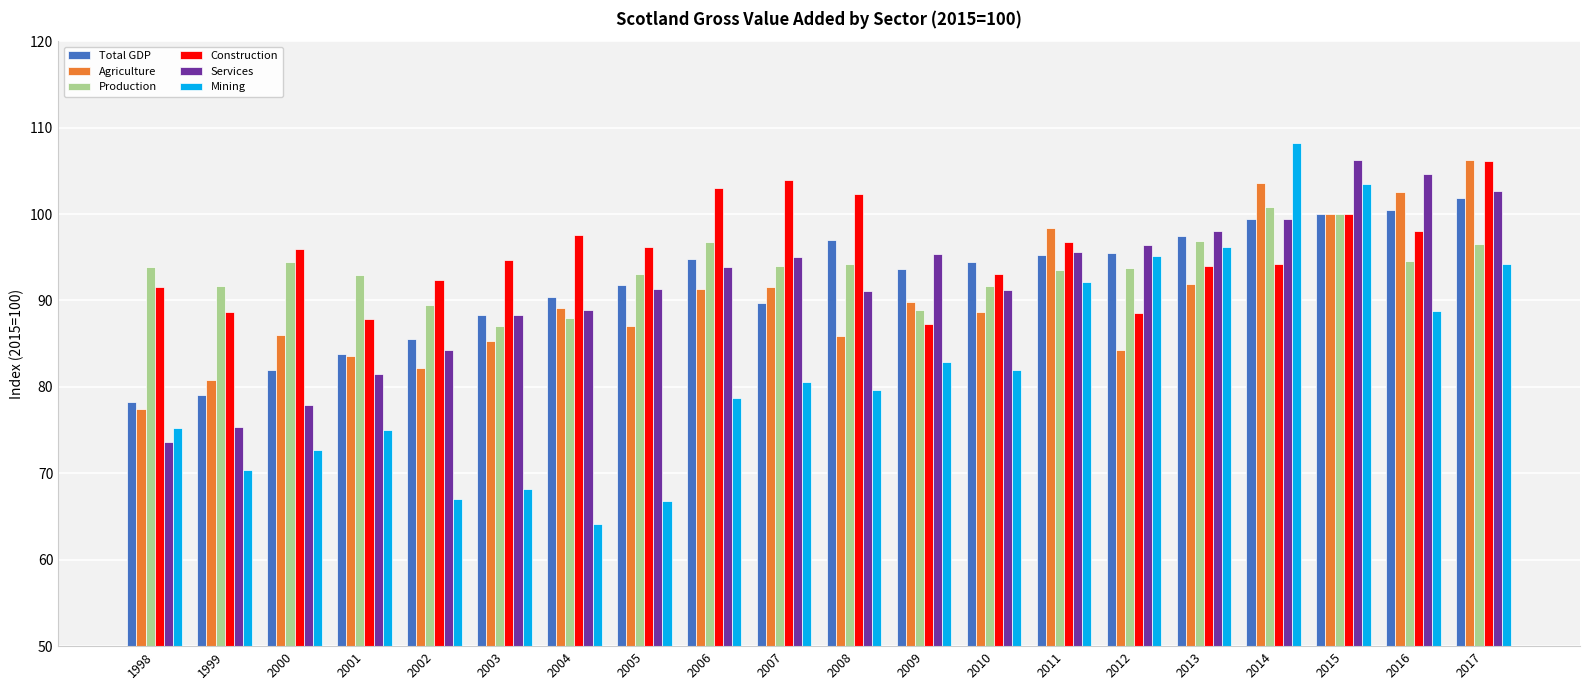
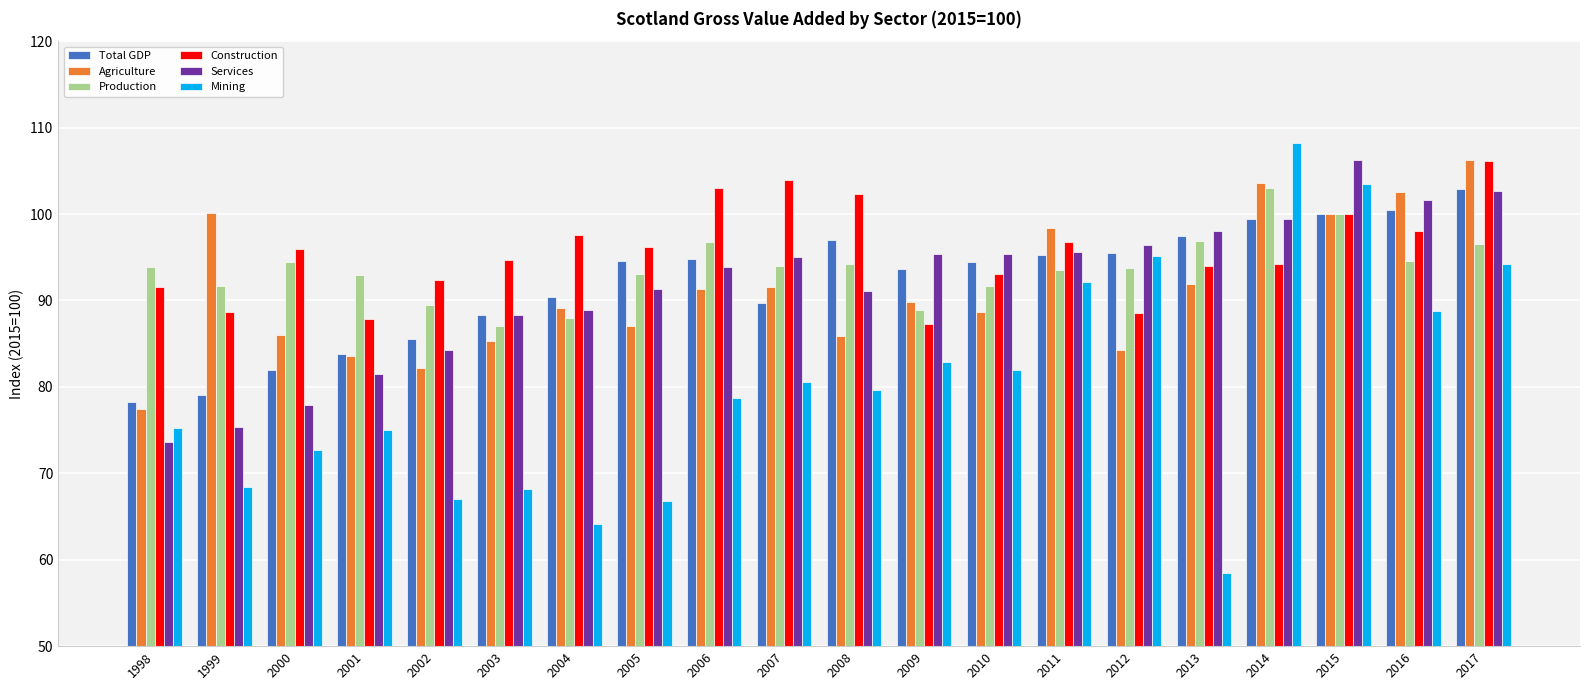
Agriculture, 1999: 81 -> 100
Mining, 1999: 70 -> 68
Total GDP, 2005: 92 -> 95
Services, 2010: 91 -> 95
Mining, 2013: 96 -> 58
Production, 2014: 101 -> 103
Services, 2016: 105 -> 102
Total GDP, 2017: 102 -> 103
